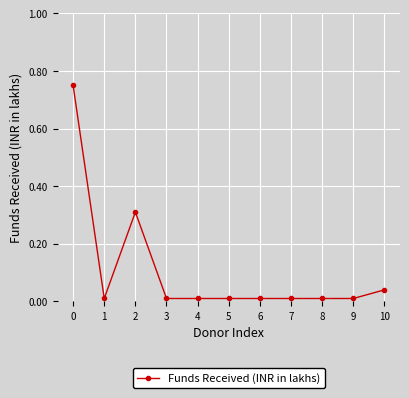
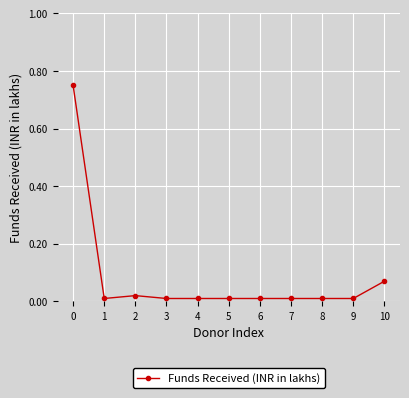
2: 0.31 -> 0.02
10: 0.04 -> 0.07
